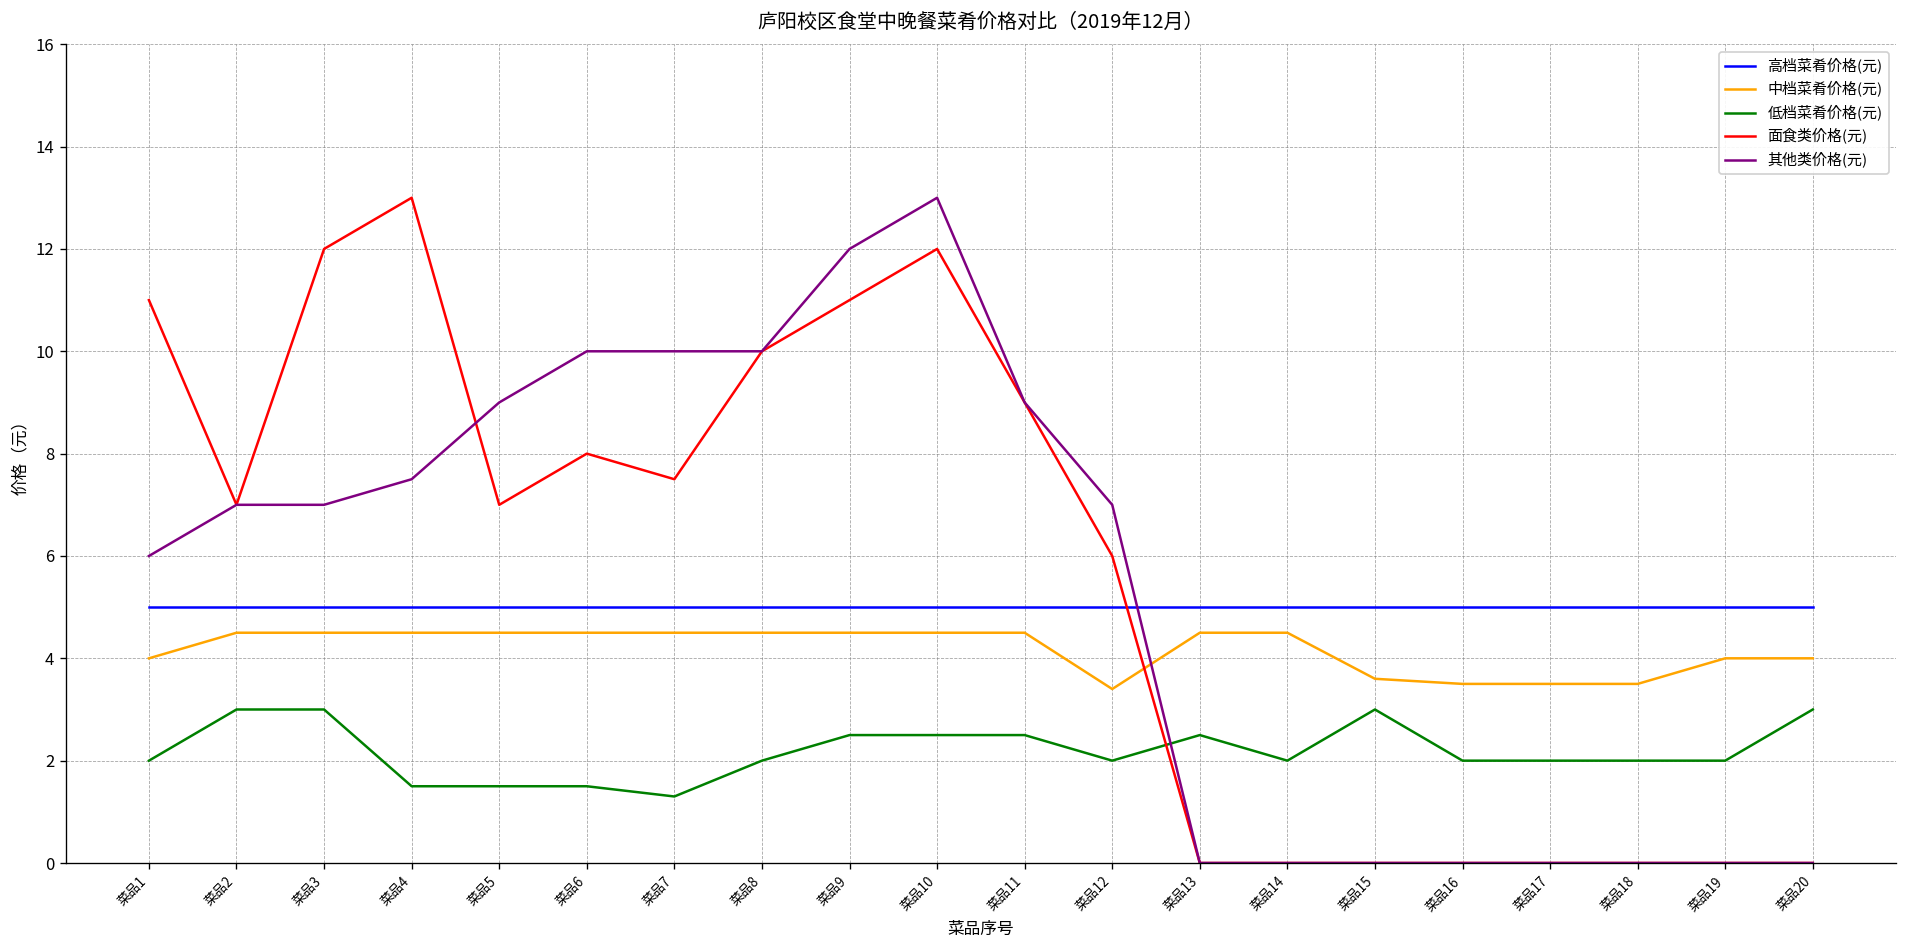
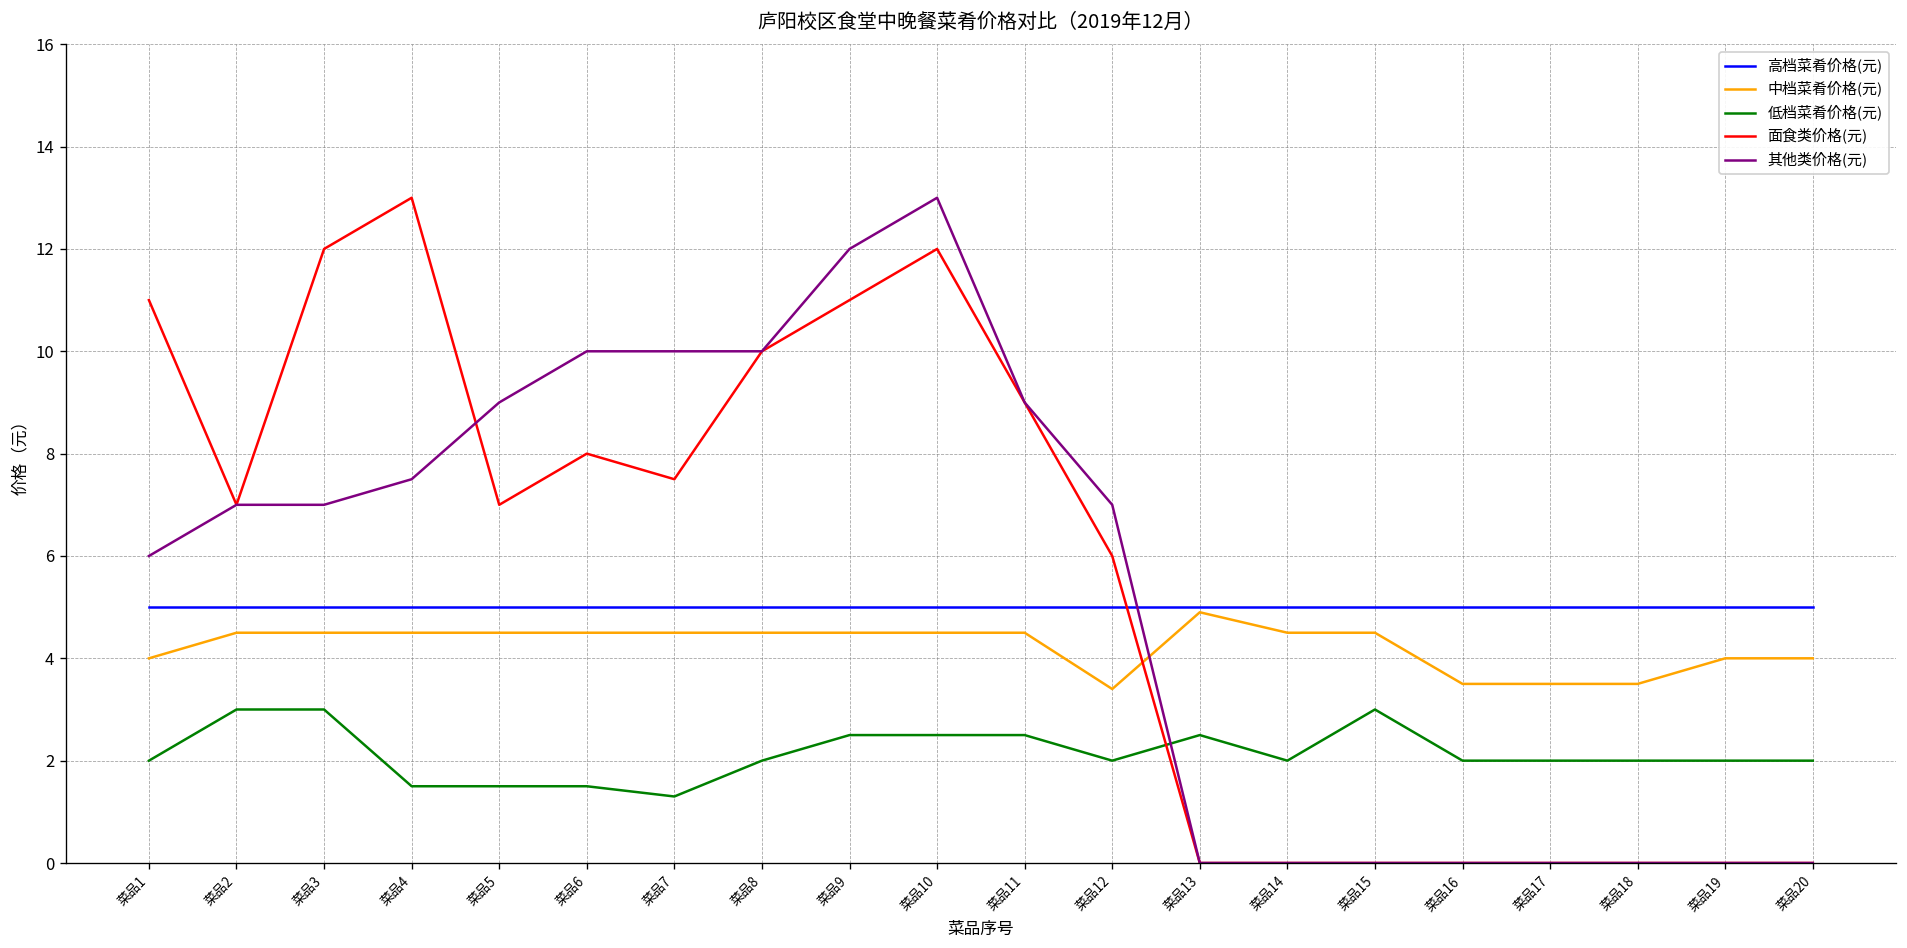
中档菜肴价格(元), 菜品13: 4.5 -> 4.9
中档菜肴价格(元), 菜品15: 3.6 -> 4.5
低档菜肴价格(元), 菜品20: 3 -> 2
